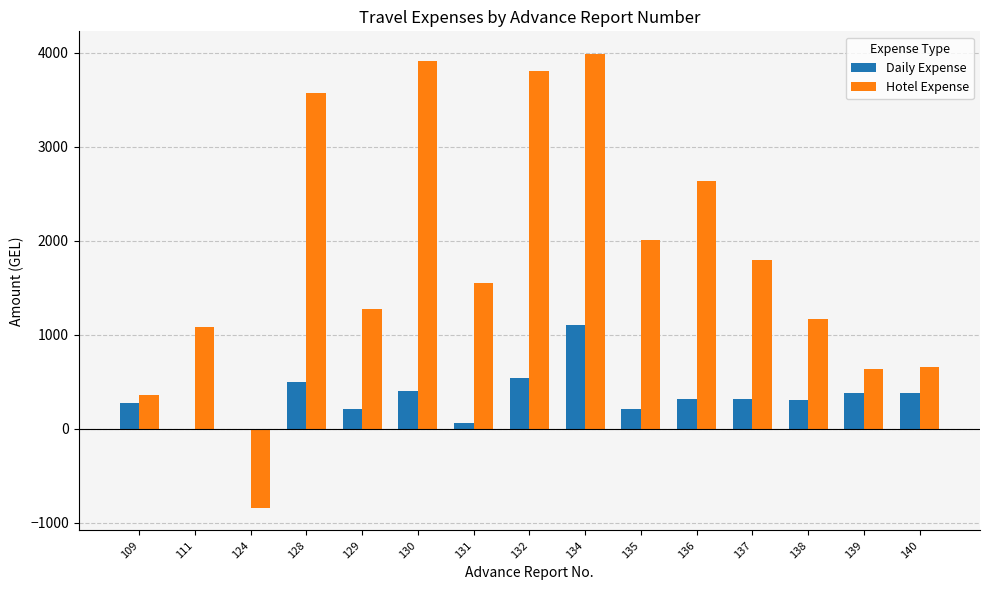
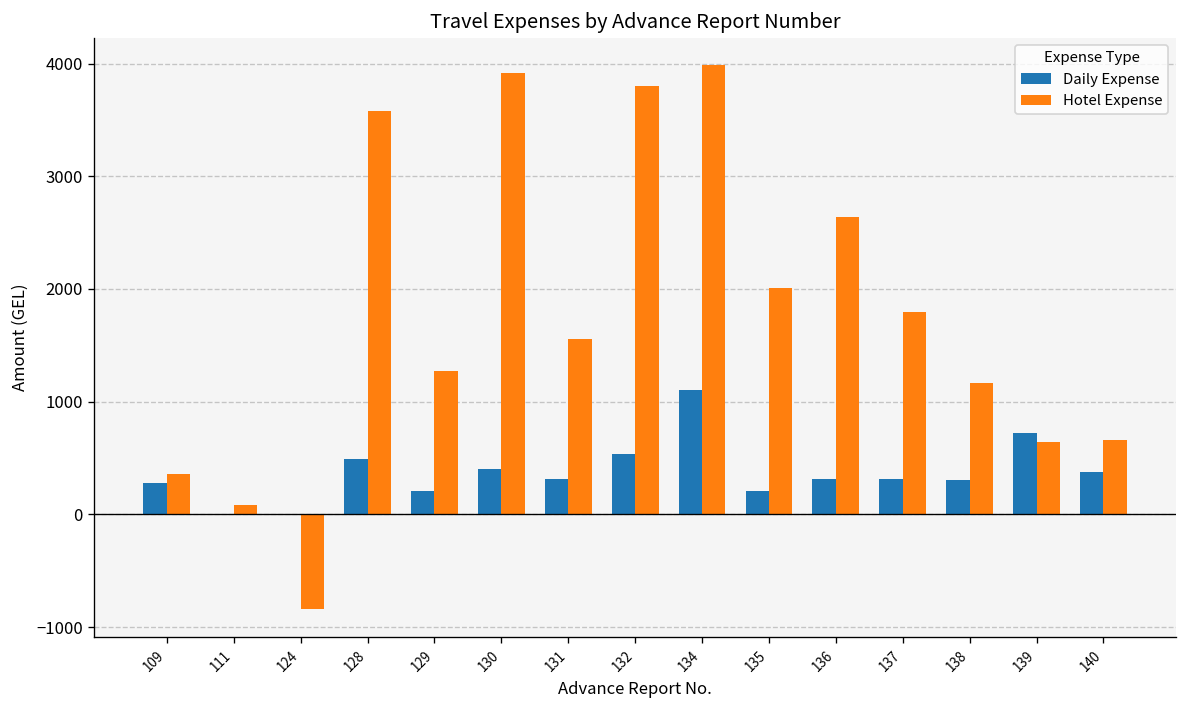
Hotel Expense, 111: 1100 -> 100
Daily Expense, 131: 100 -> 300
Daily Expense, 139: 400 -> 700
